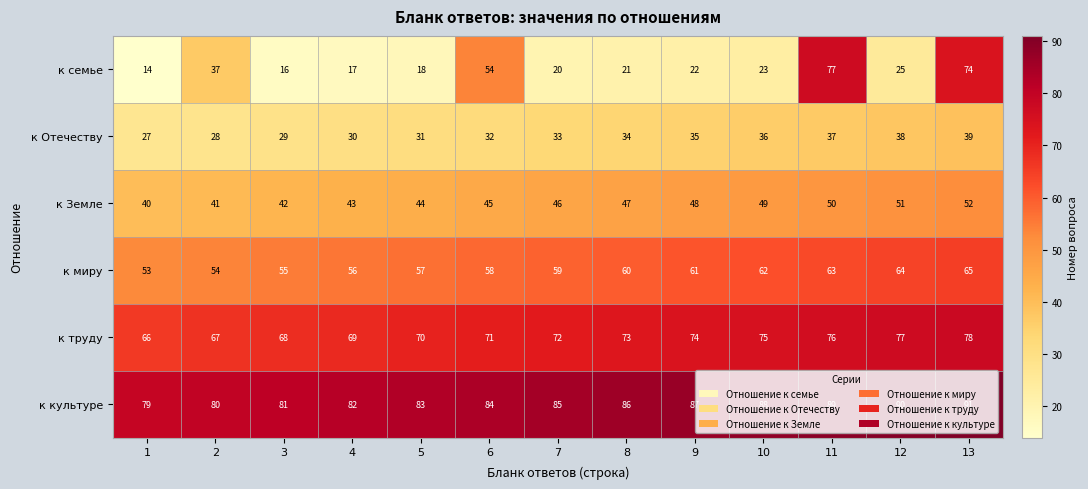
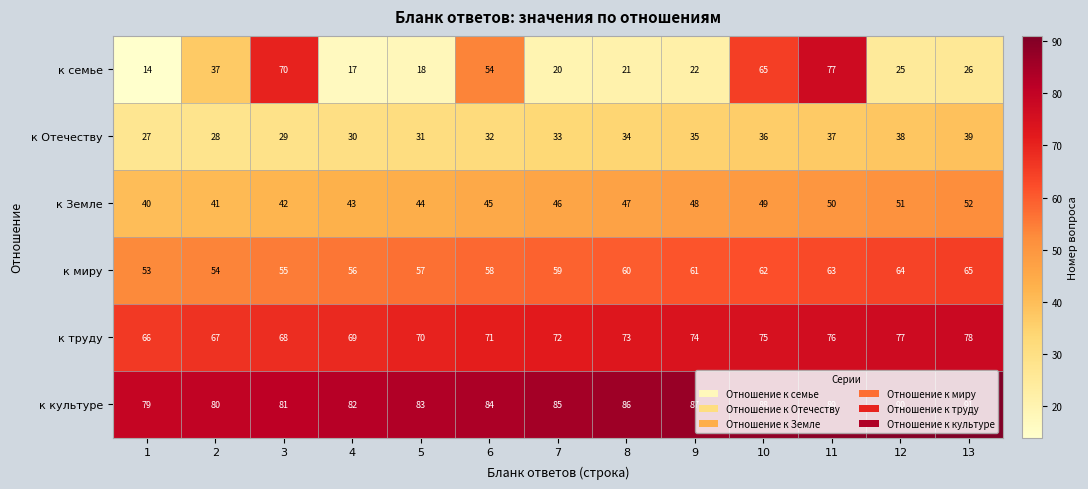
к семье, 3: 16 -> 70
к семье, 10: 23 -> 65
к семье, 13: 74 -> 26
